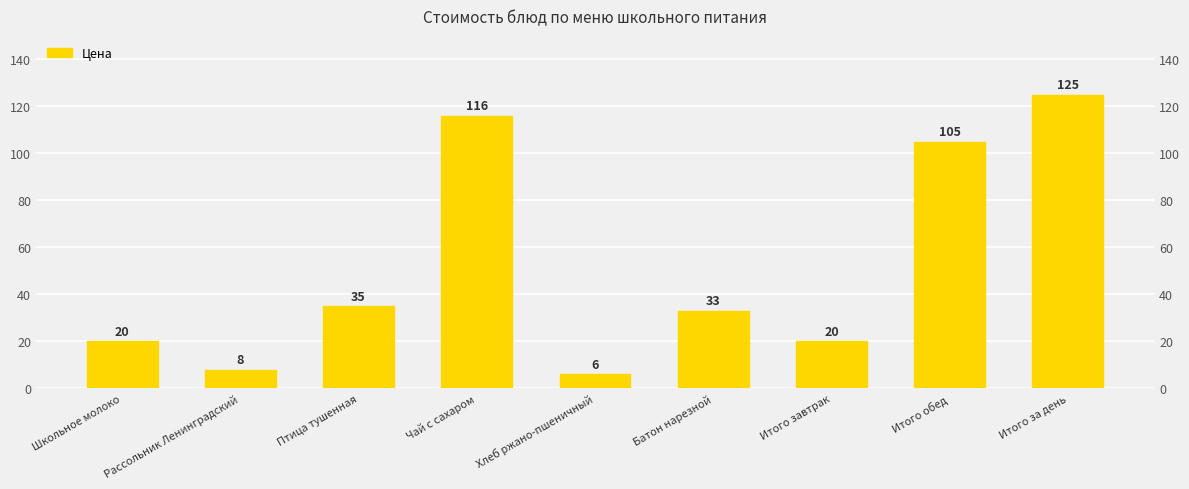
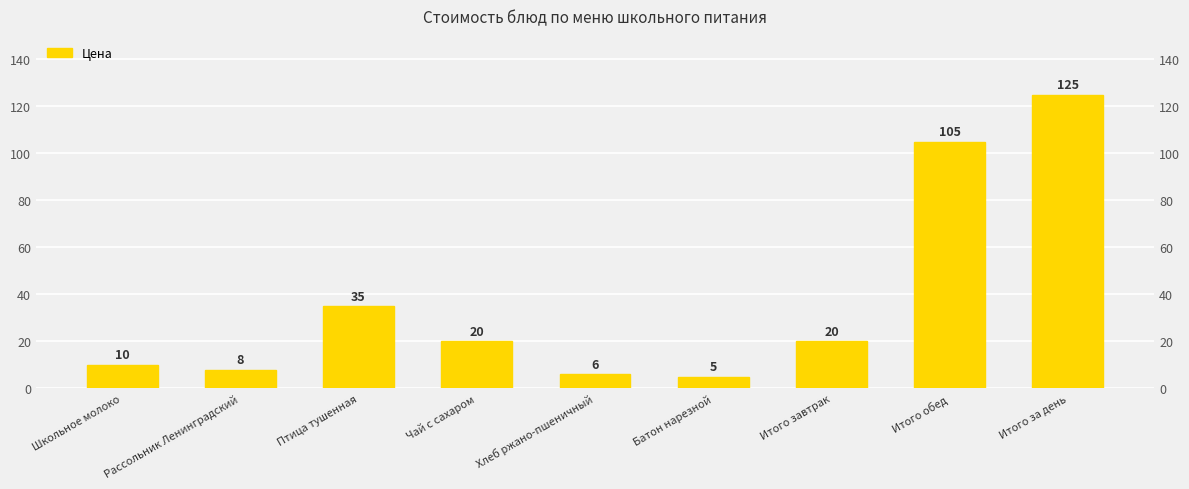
Школьное молоко: 20 -> 10
Чай с сахаром: 116 -> 20
Батон нарезной: 33 -> 5
